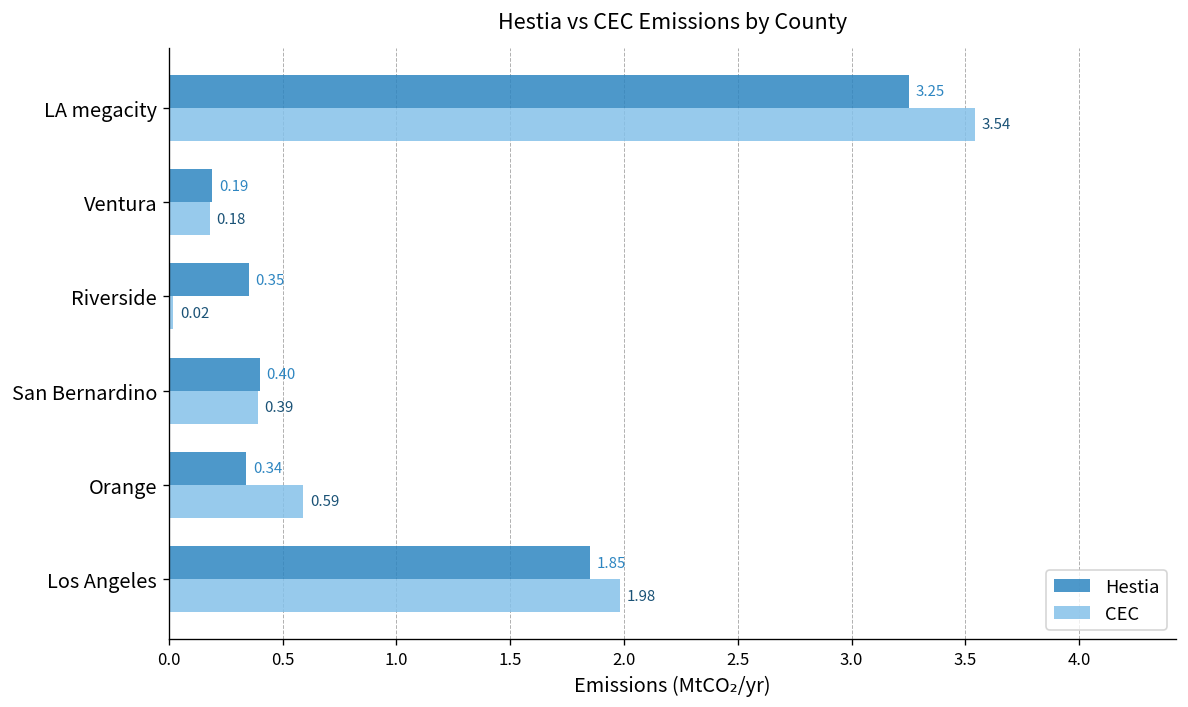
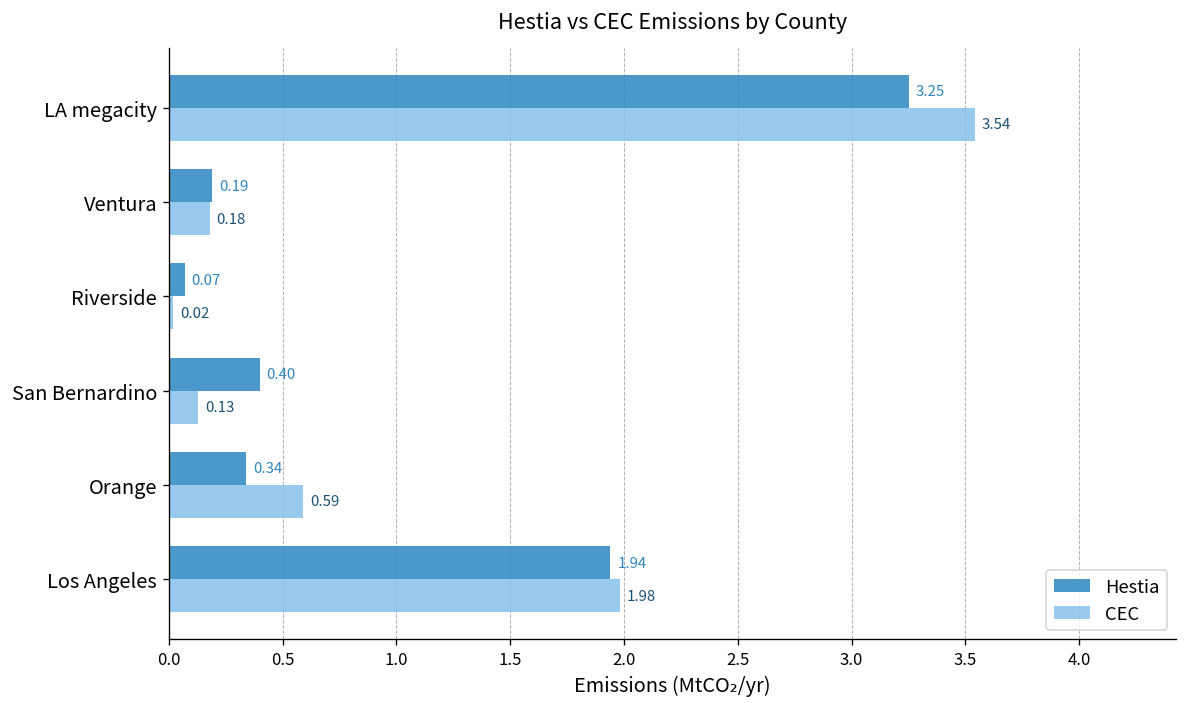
Hestia, Riverside: 0.35 -> 0.07
CEC, San Bernardino: 0.39 -> 0.13
Hestia, Los Angeles: 1.85 -> 1.94
